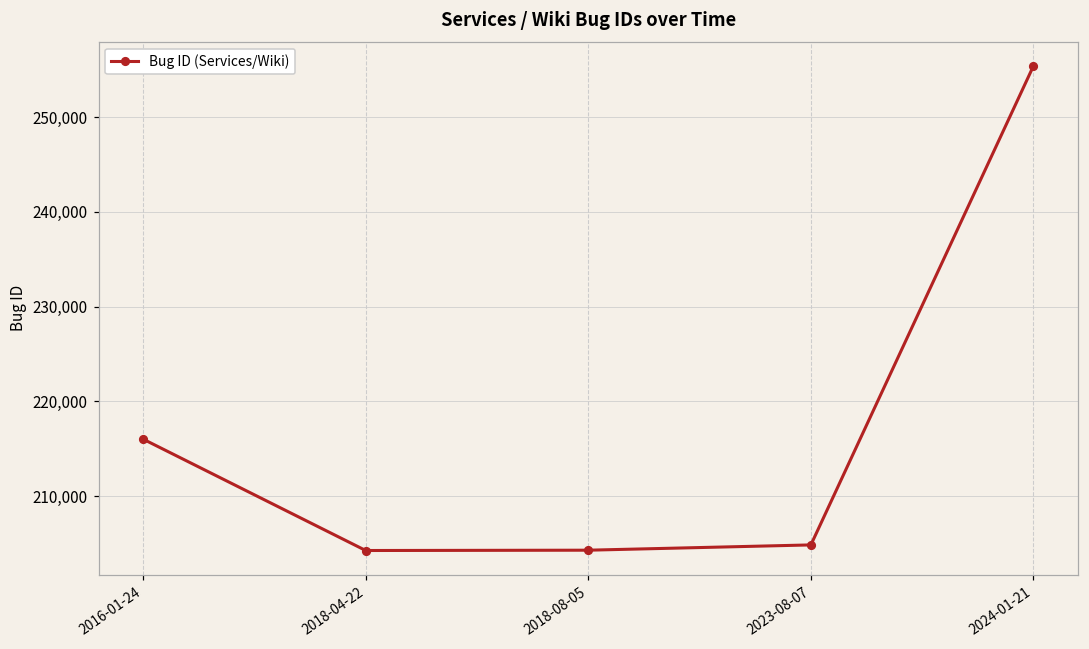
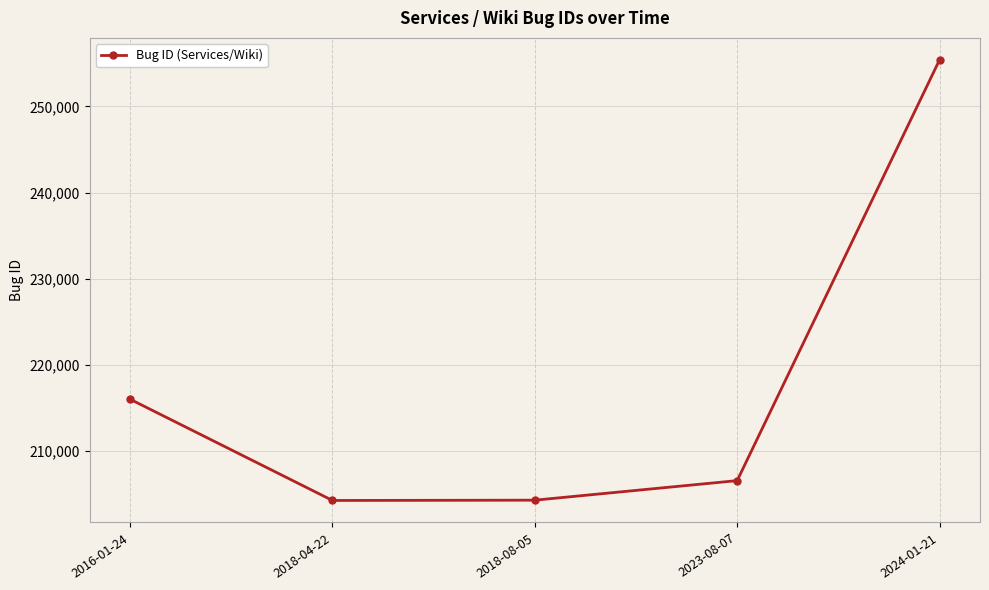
2023-08-07: 205,000 -> 207,000
